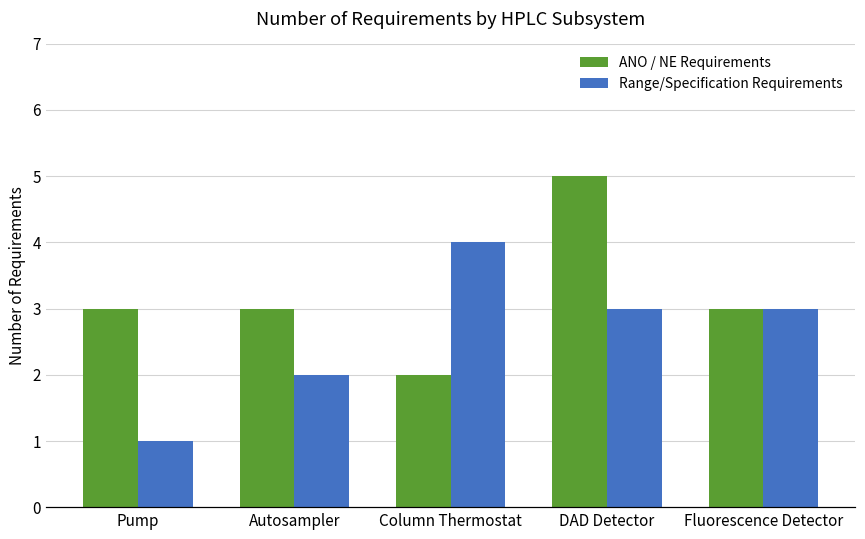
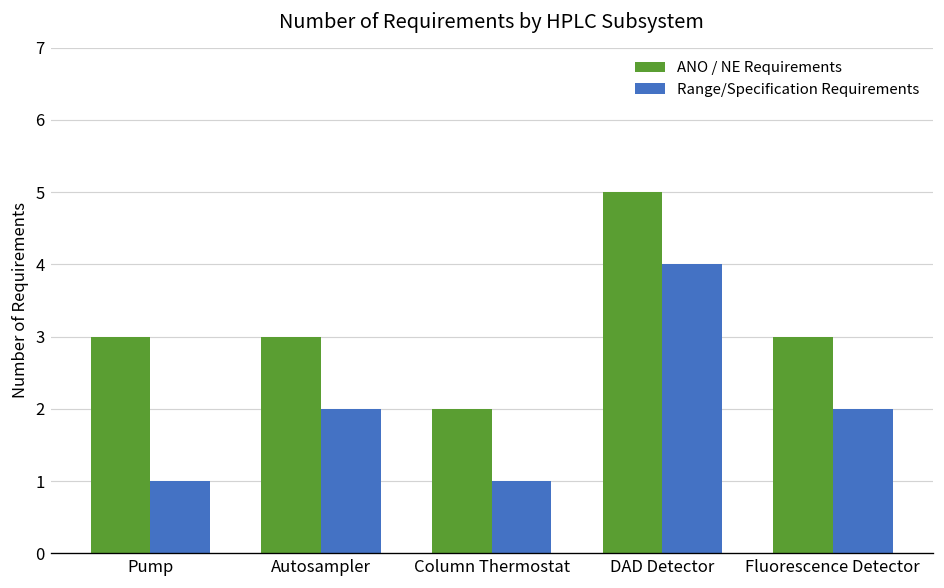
Range/Specification Requirements, Column Thermostat: 4 -> 1
Range/Specification Requirements, DAD Detector: 3 -> 4
Range/Specification Requirements, Fluorescence Detector: 3 -> 2
